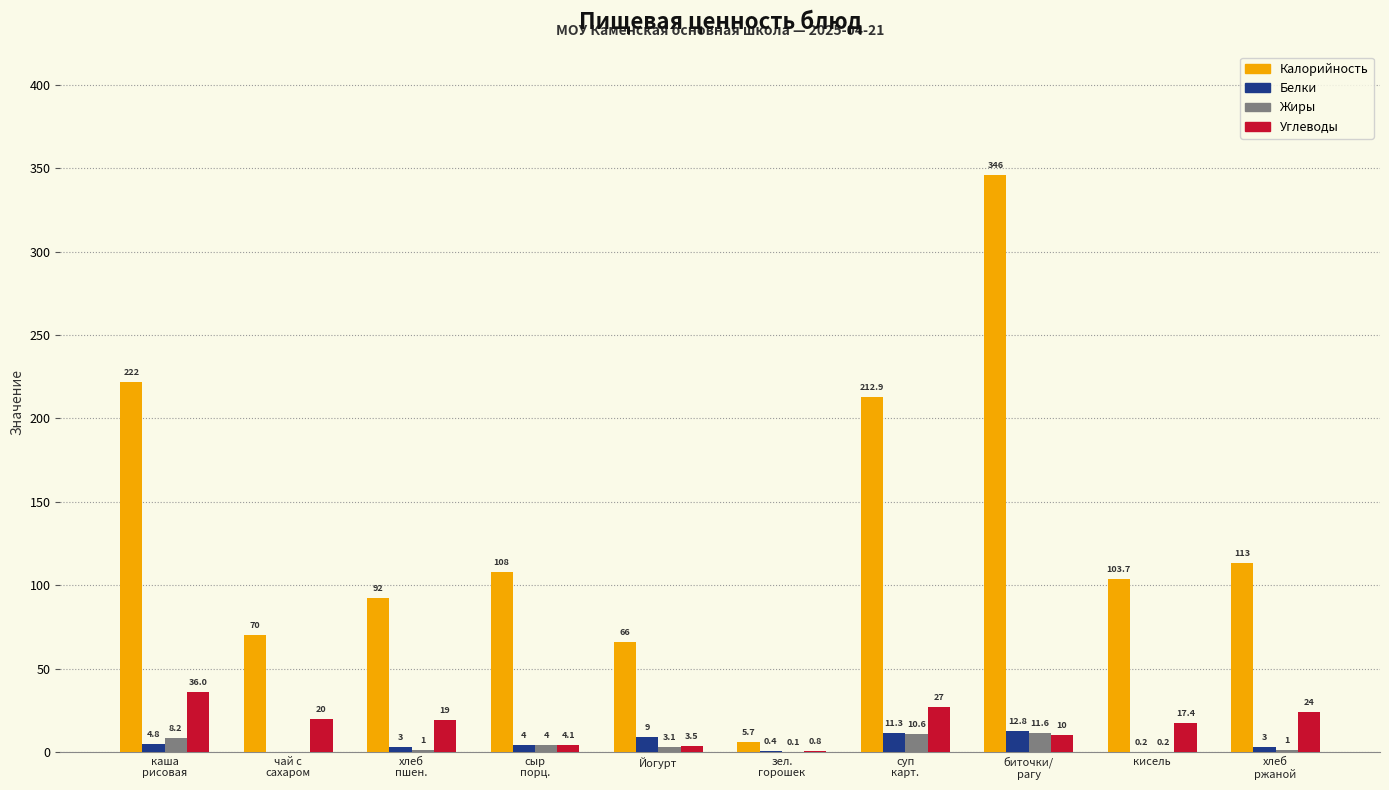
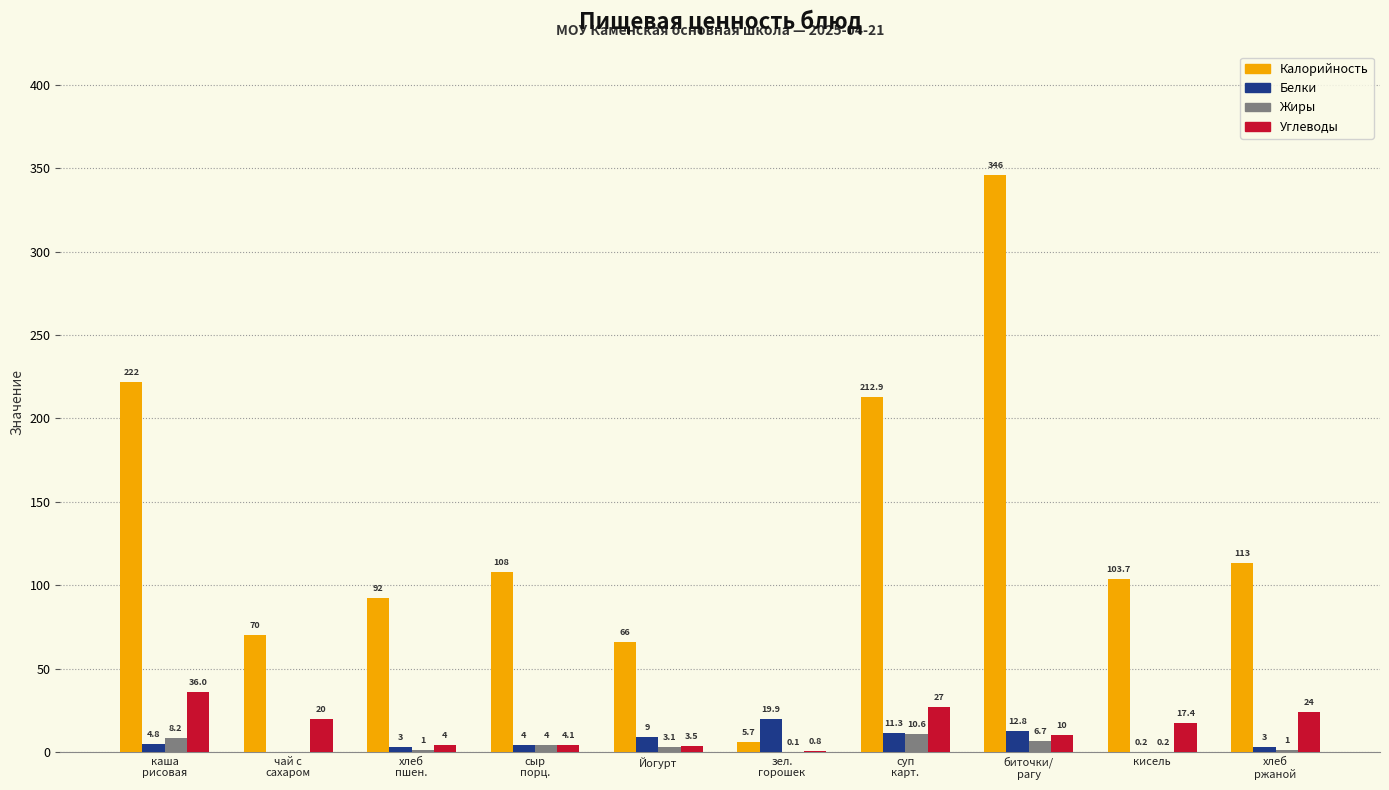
Углеводы, хлеб пшен.: 19 -> 4
Белки, зел. горошек: 0.4 -> 19.9
Жиры, биточки/ рагу: 11.6 -> 6.7
